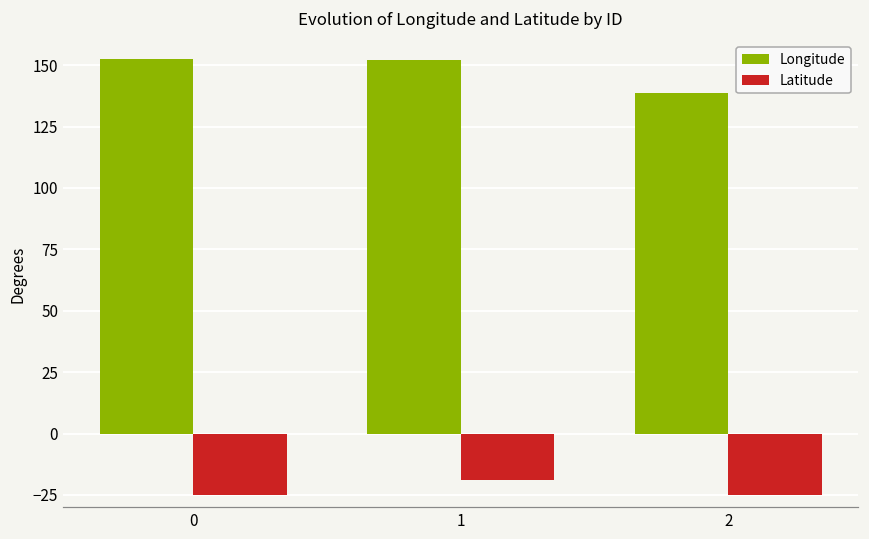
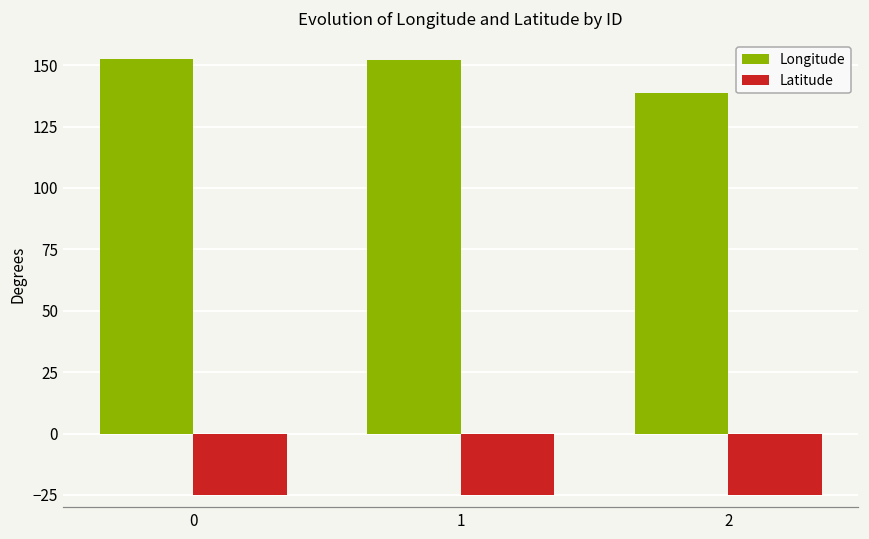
Latitude, 1: -19 -> -25
